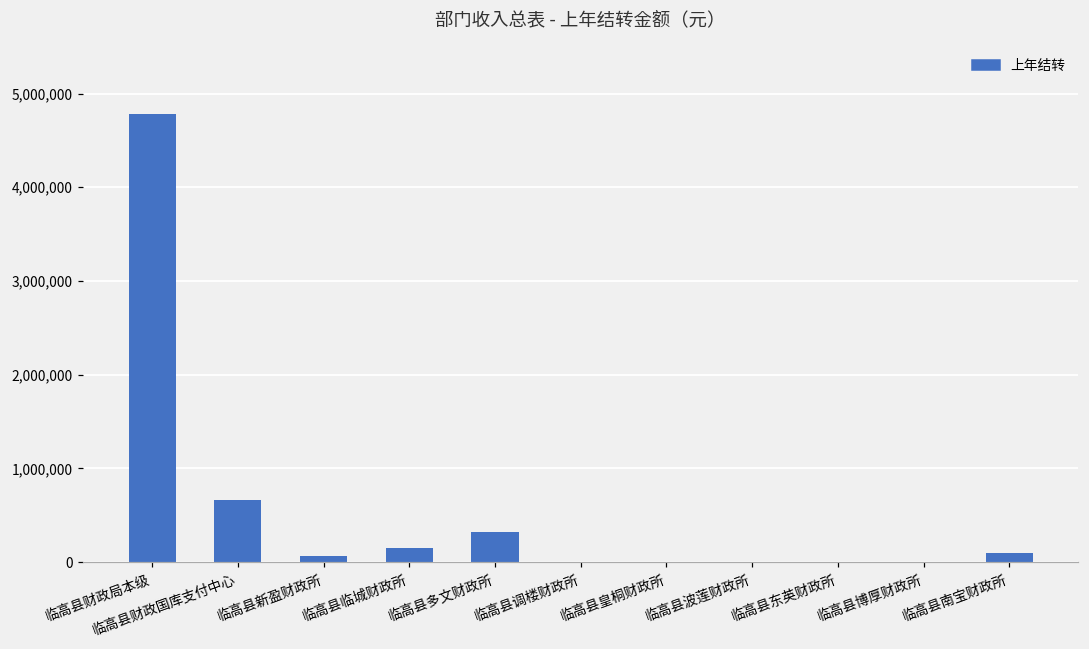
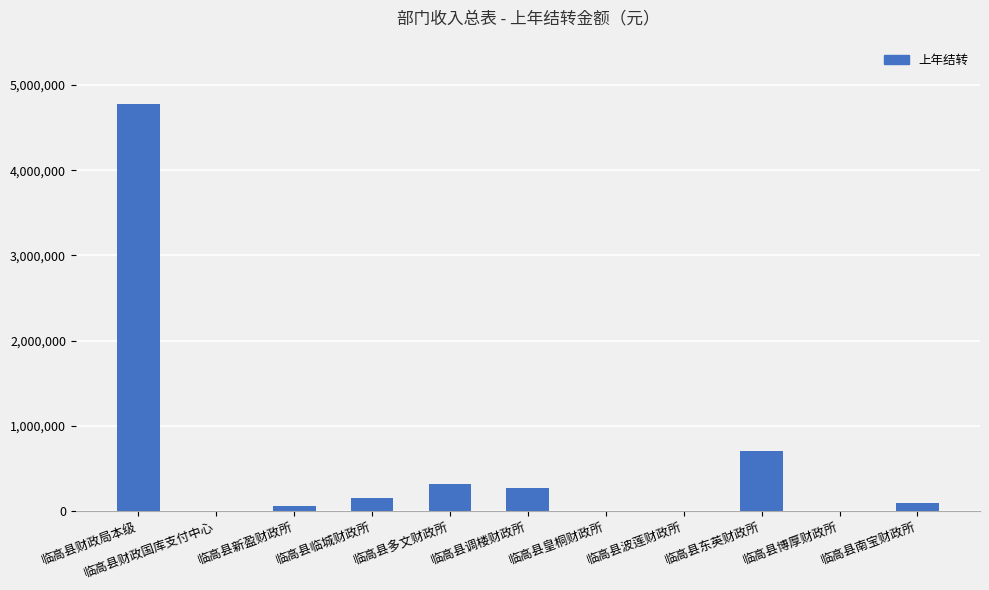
临高县财政国库支付中心: 700,000 -> 0
临高县调楼财政所: 0 -> 300,000
临高县东英财政所: 0 -> 700,000
